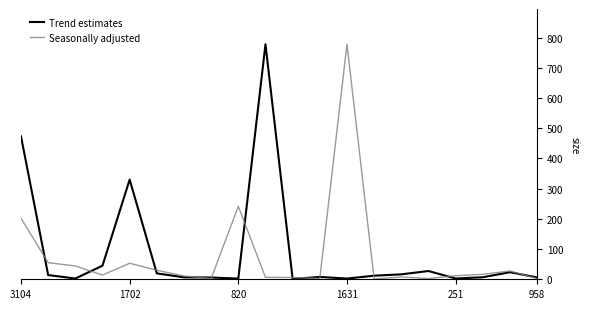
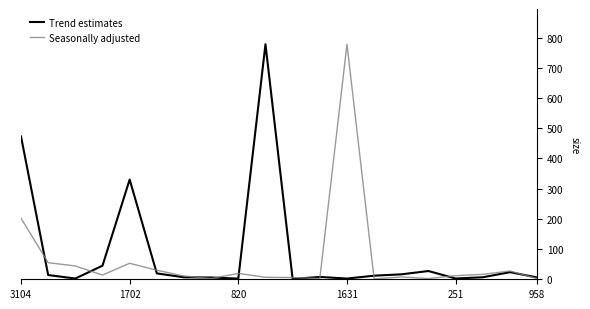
Seasonally adjusted, 820: 240 -> 20
